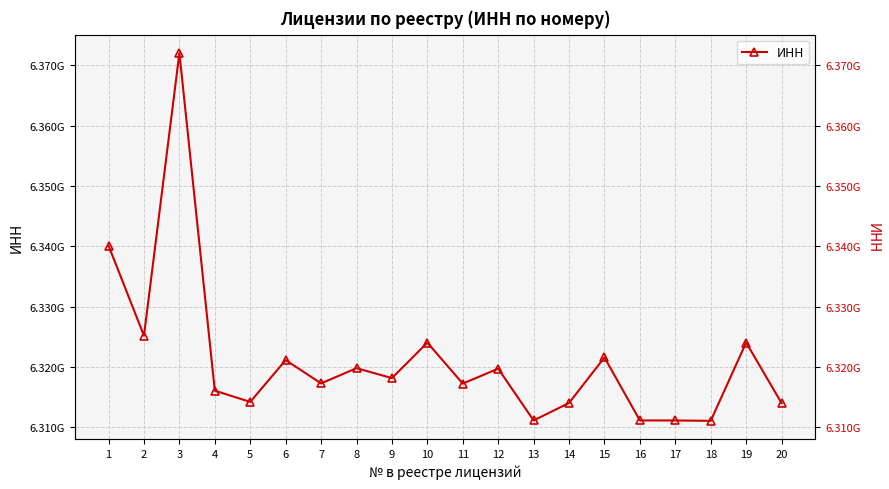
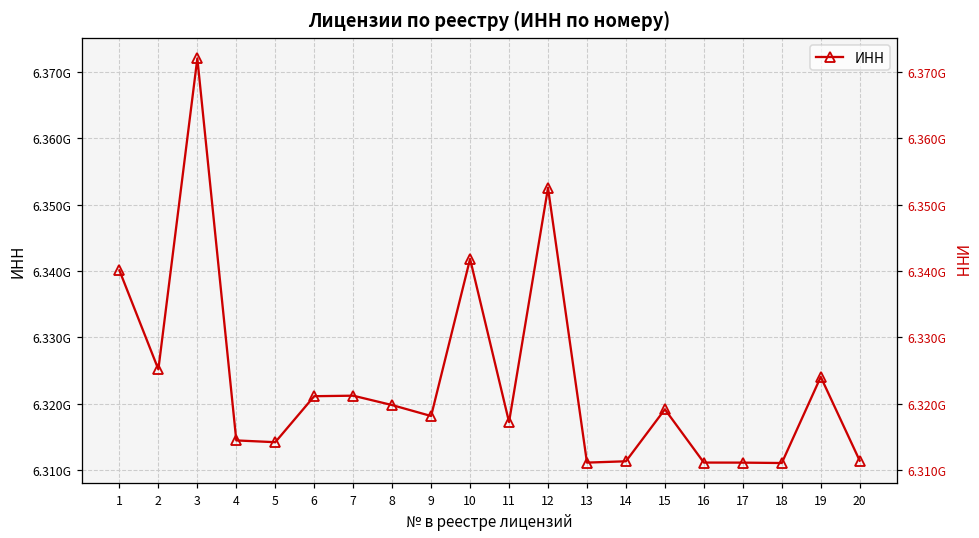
4: 6316000000 -> 6314000000
7: 6317000000 -> 6321000000
10: 6324000000 -> 6342000000
12: 6320000000 -> 6353000000
14: 6314000000 -> 6311000000
15: 6322000000 -> 6319000000
20: 6314000000 -> 6311000000
